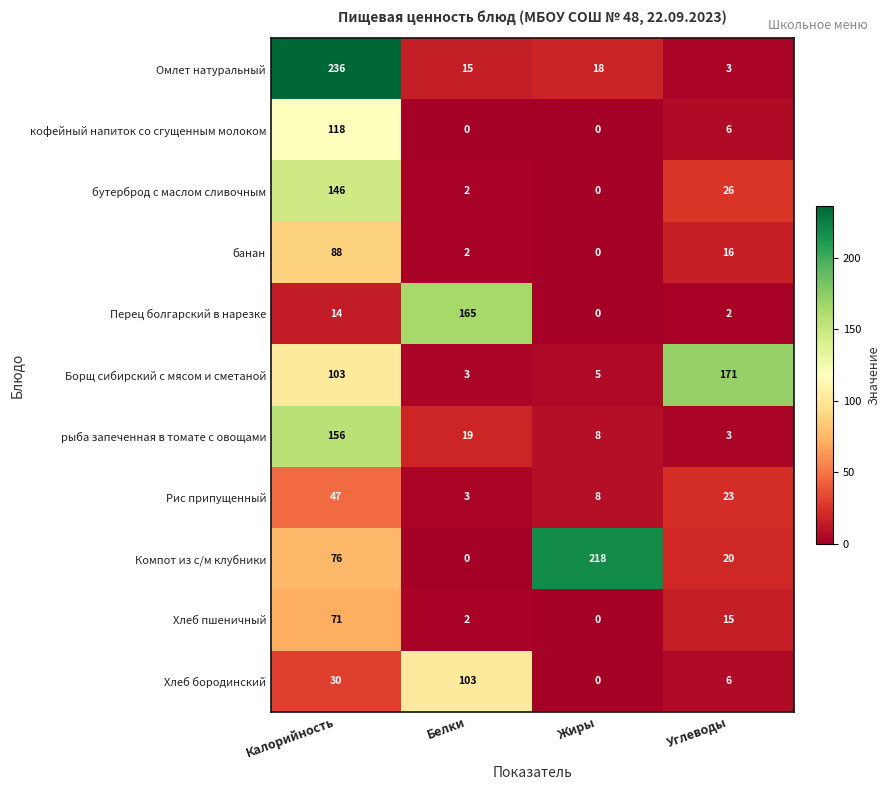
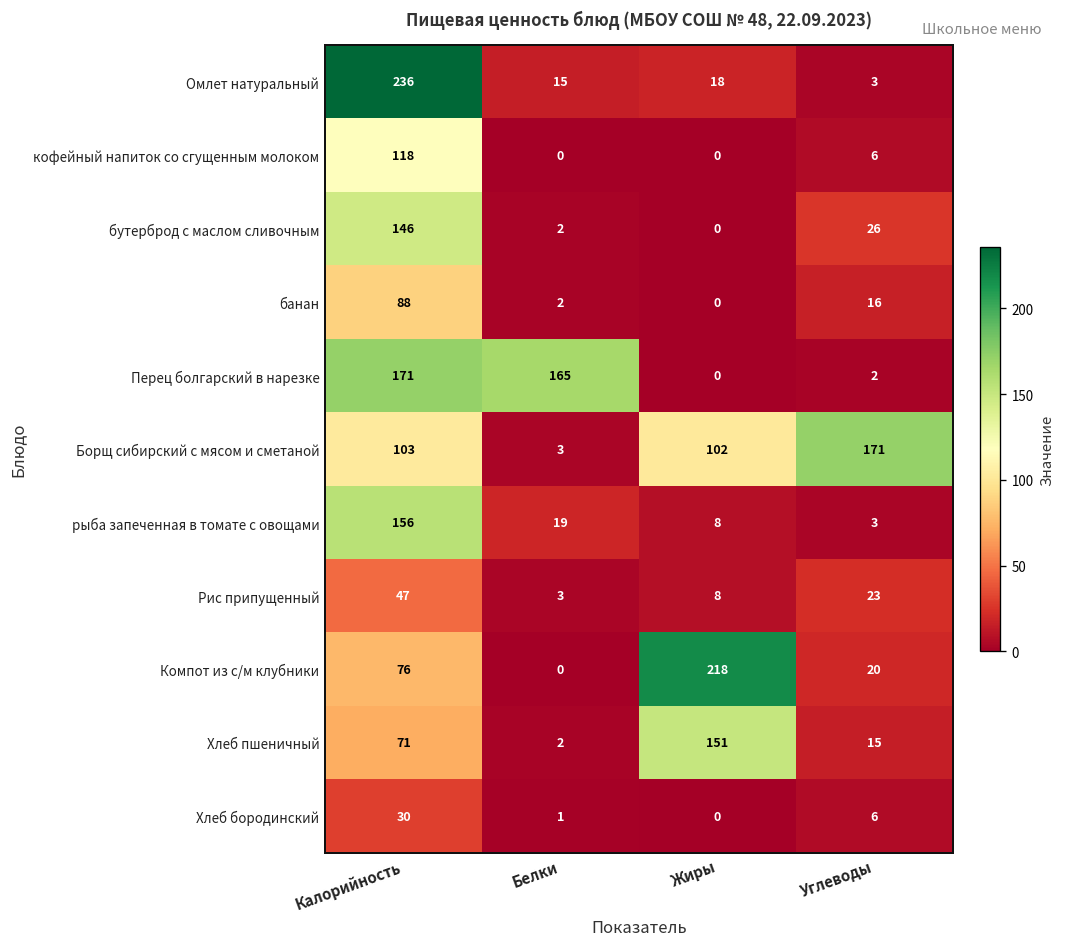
Перец болгарский в нарезке, Калорийность: 14 -> 171
Борщ сибирский с мясом и сметаной, Жиры: 5 -> 102
Хлеб пшеничный, Жиры: 0 -> 151
Хлеб бородинский, Белки: 103 -> 1
